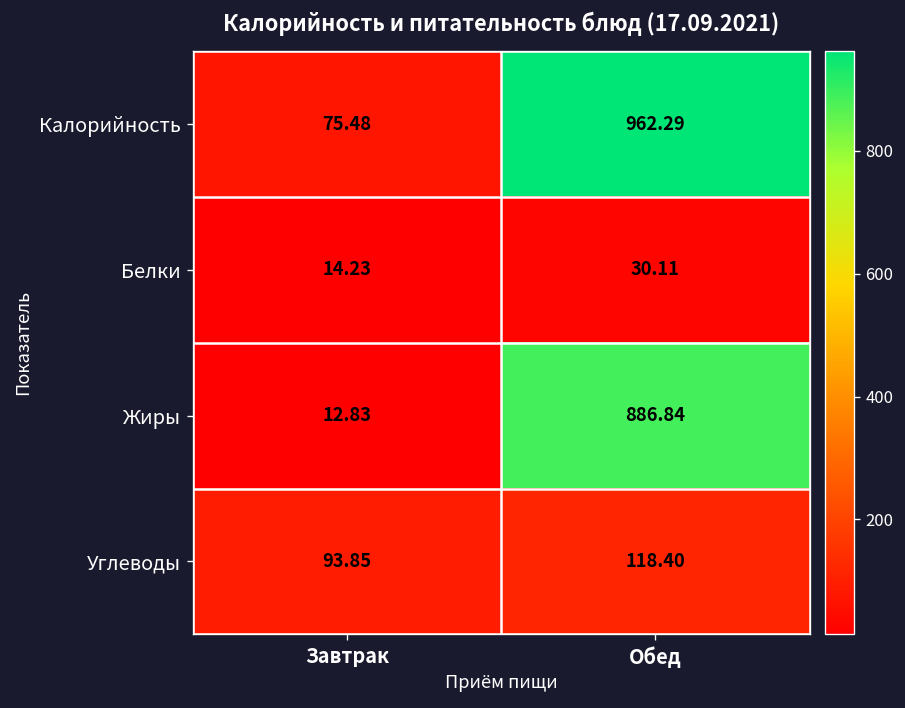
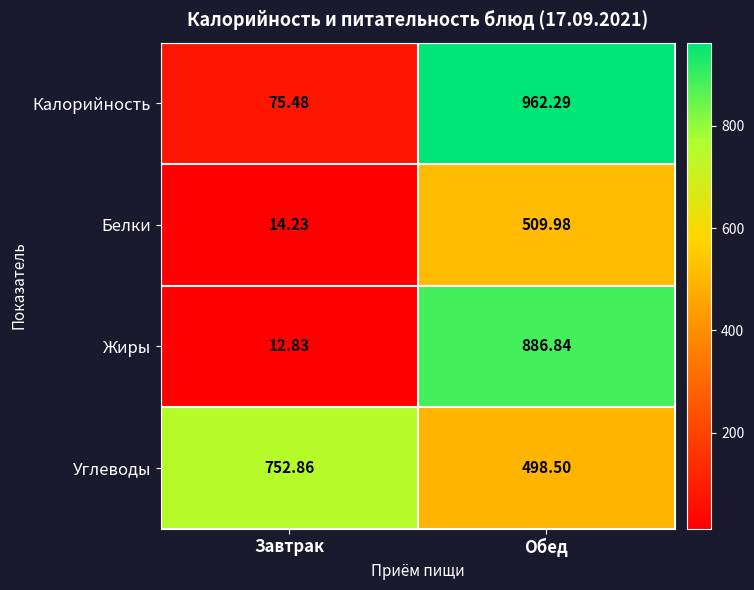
Белки, Обед: 30.11 -> 509.98
Углеводы, Завтрак: 93.85 -> 752.86
Углеводы, Обед: 118.40 -> 498.50
